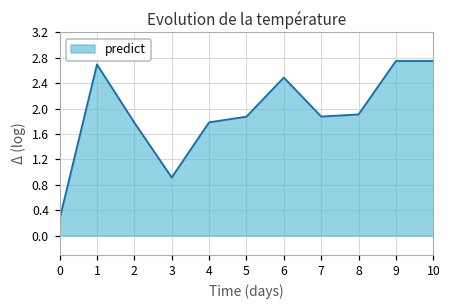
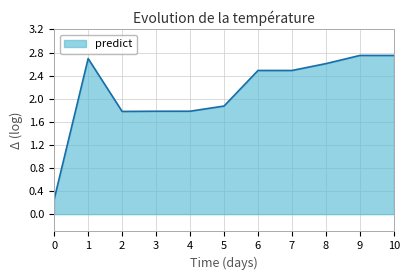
3: 0.9 -> 1.8
7: 1.9 -> 2.5
8: 1.9 -> 2.6
